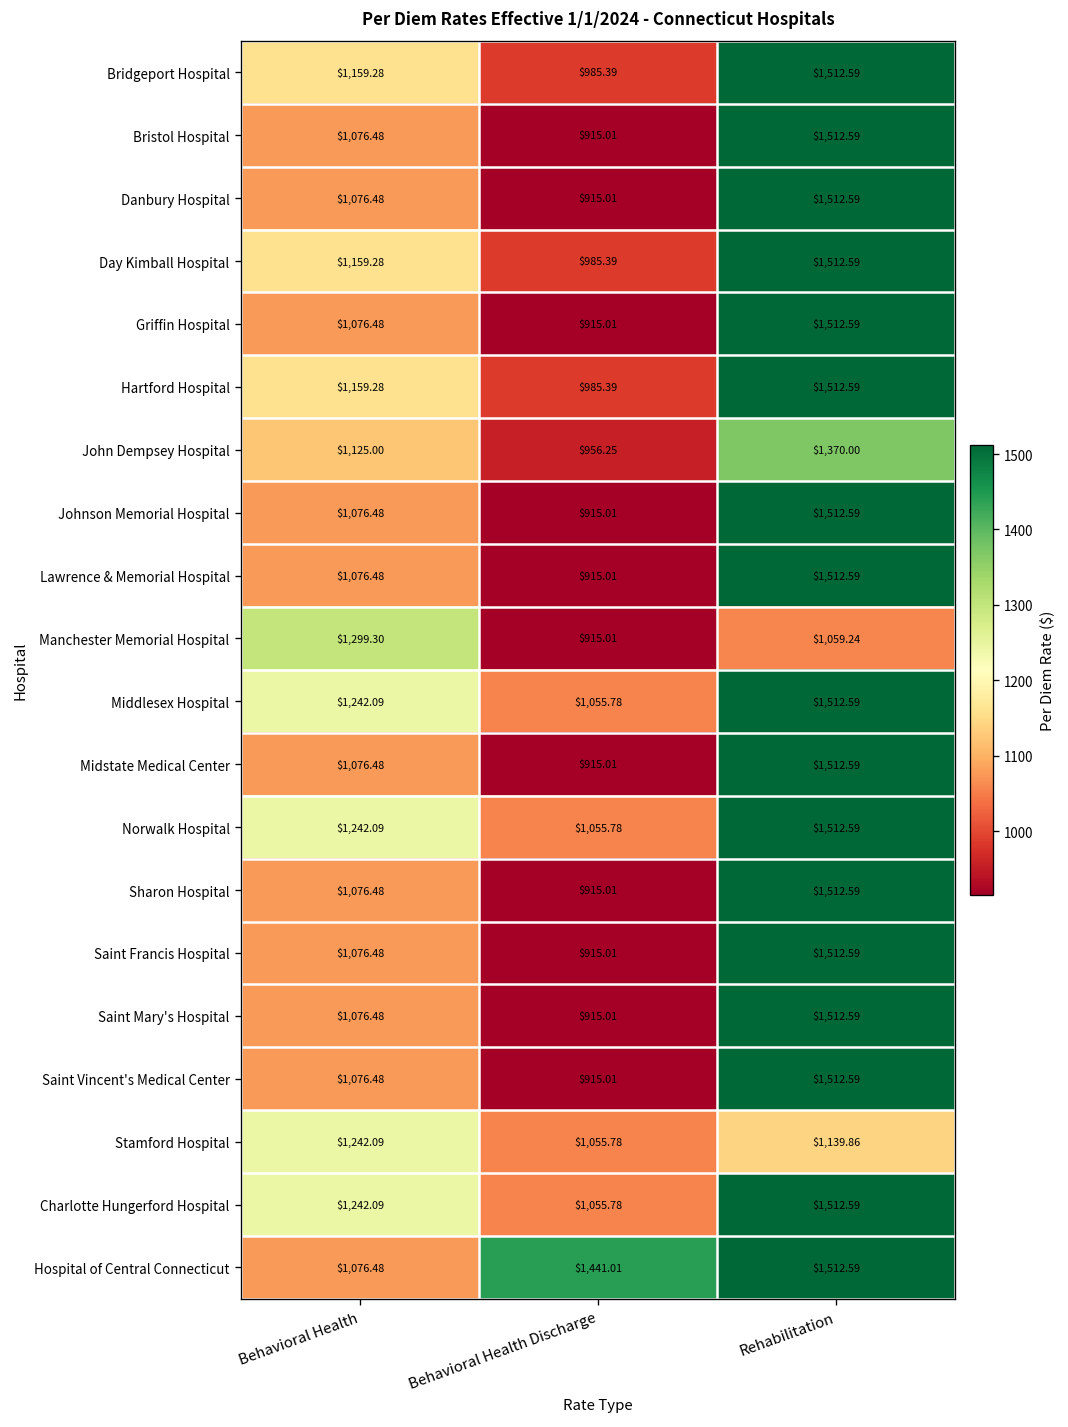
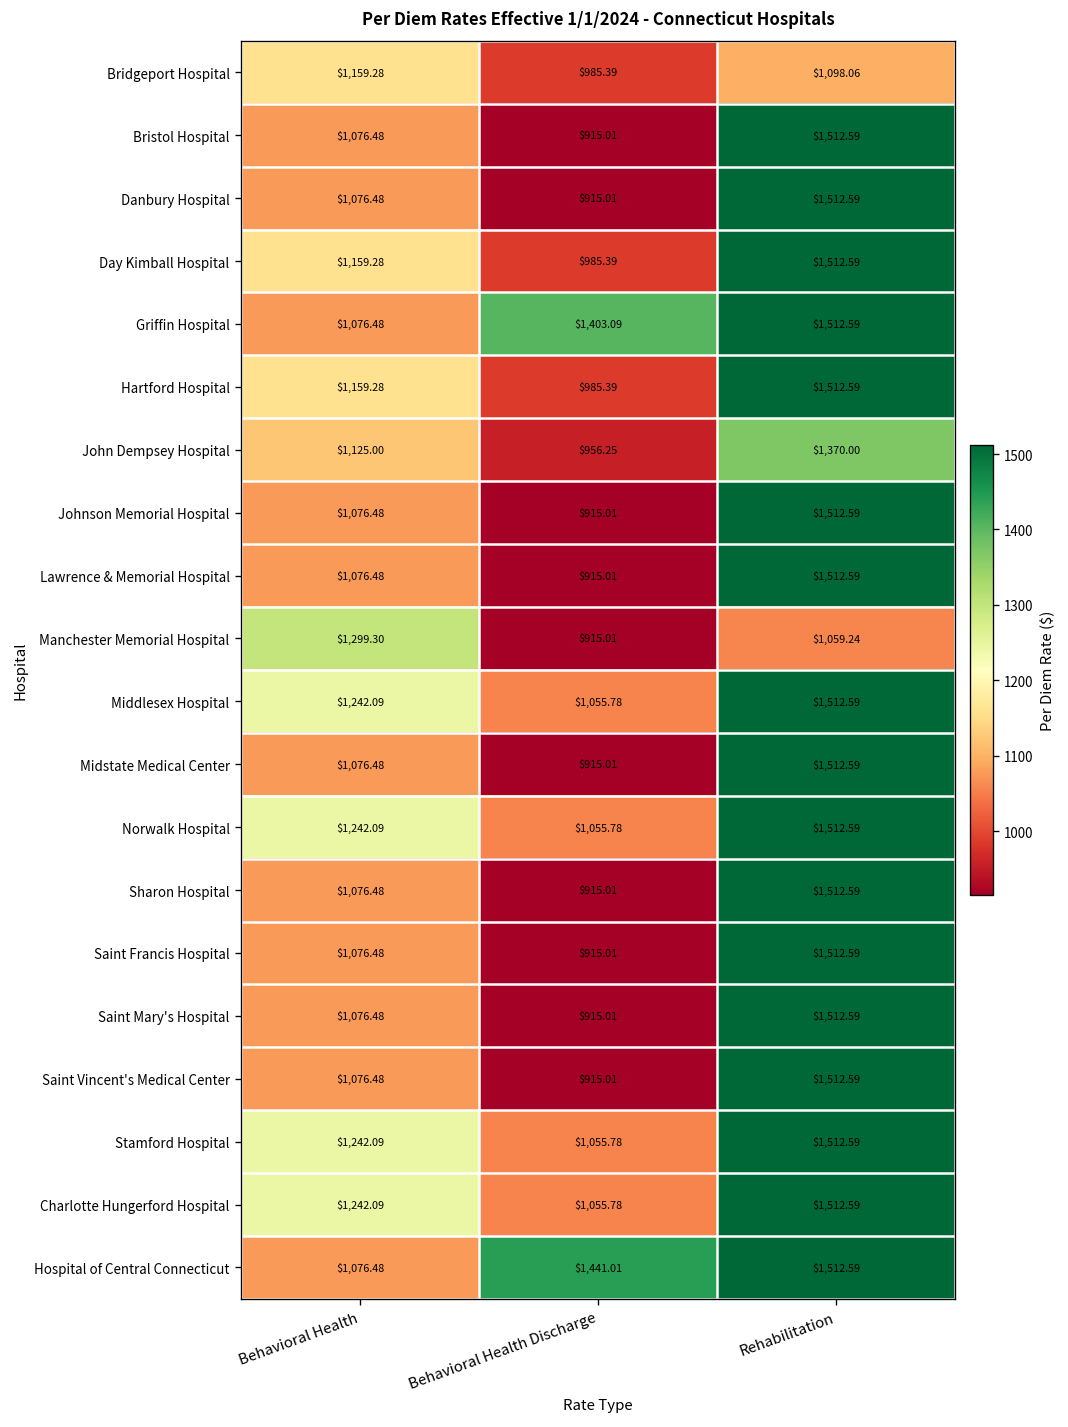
Bridgeport Hospital, Rehabilitation: $1,512.59 -> $1,098.06
Griffin Hospital, Behavioral Health Discharge: $915.01 -> $1,403.09
Stamford Hospital, Rehabilitation: $1,139.86 -> $1,512.59
